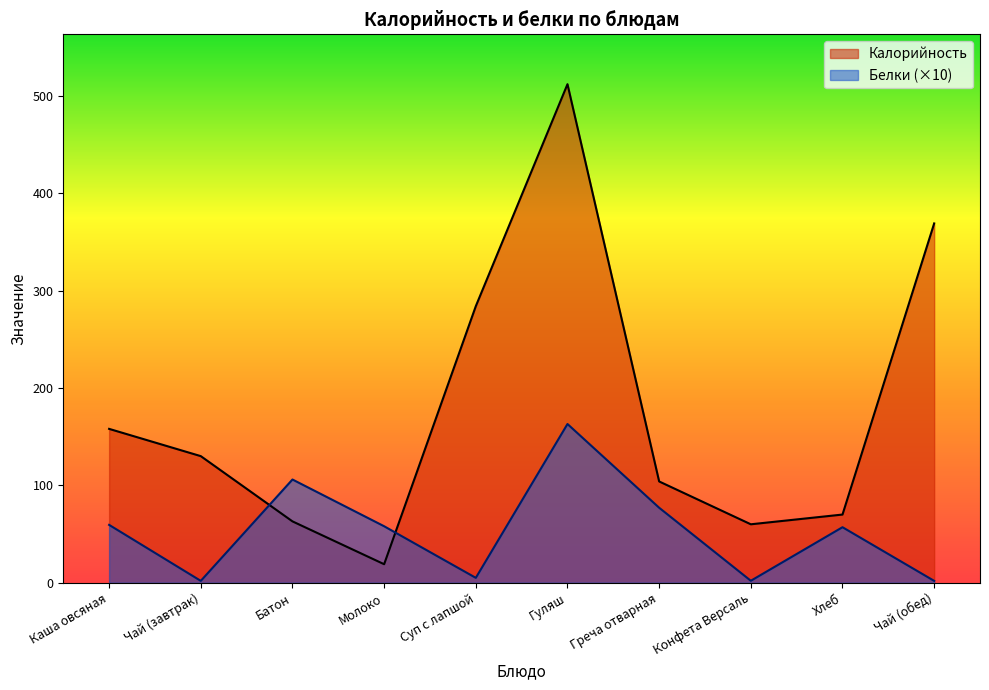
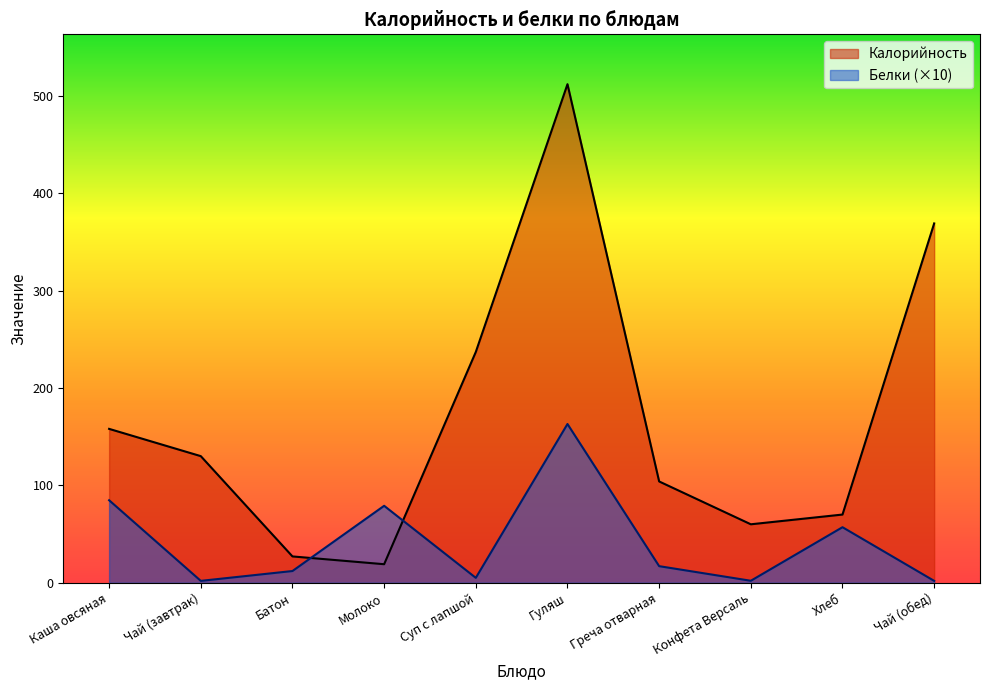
Белки (×10), Каша овсяная: 60 -> 80
Калорийность, Батон: 60 -> 30
Белки (×10), Батон: 110 -> 10
Белки (×10), Молоко: 60 -> 80
Калорийность, Суп с лапшой: 280 -> 240
Белки (×10), Греча отварная: 80 -> 20
